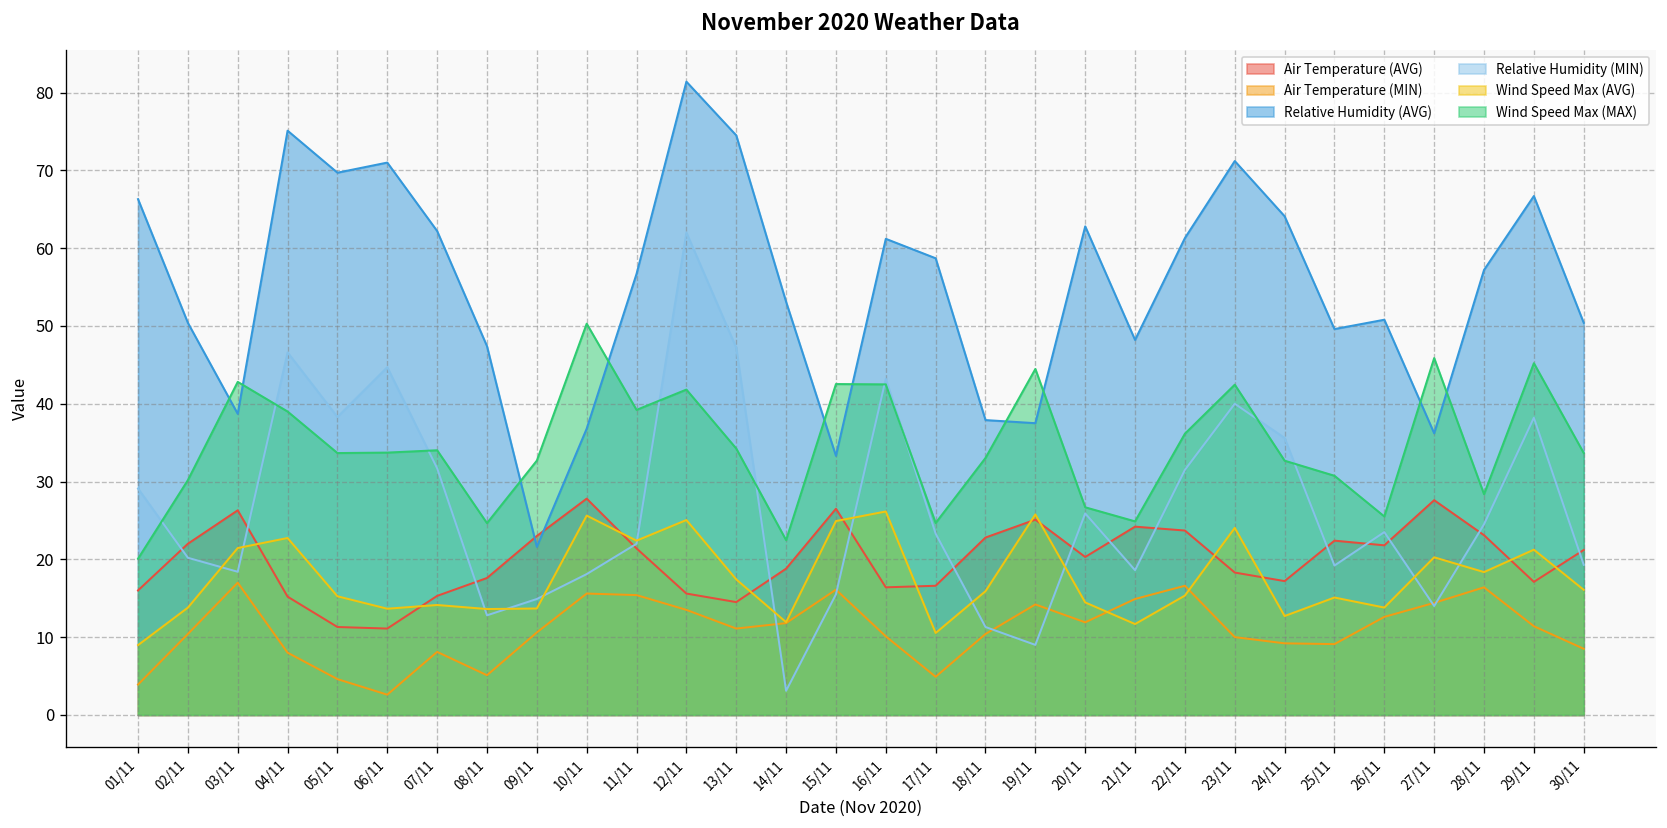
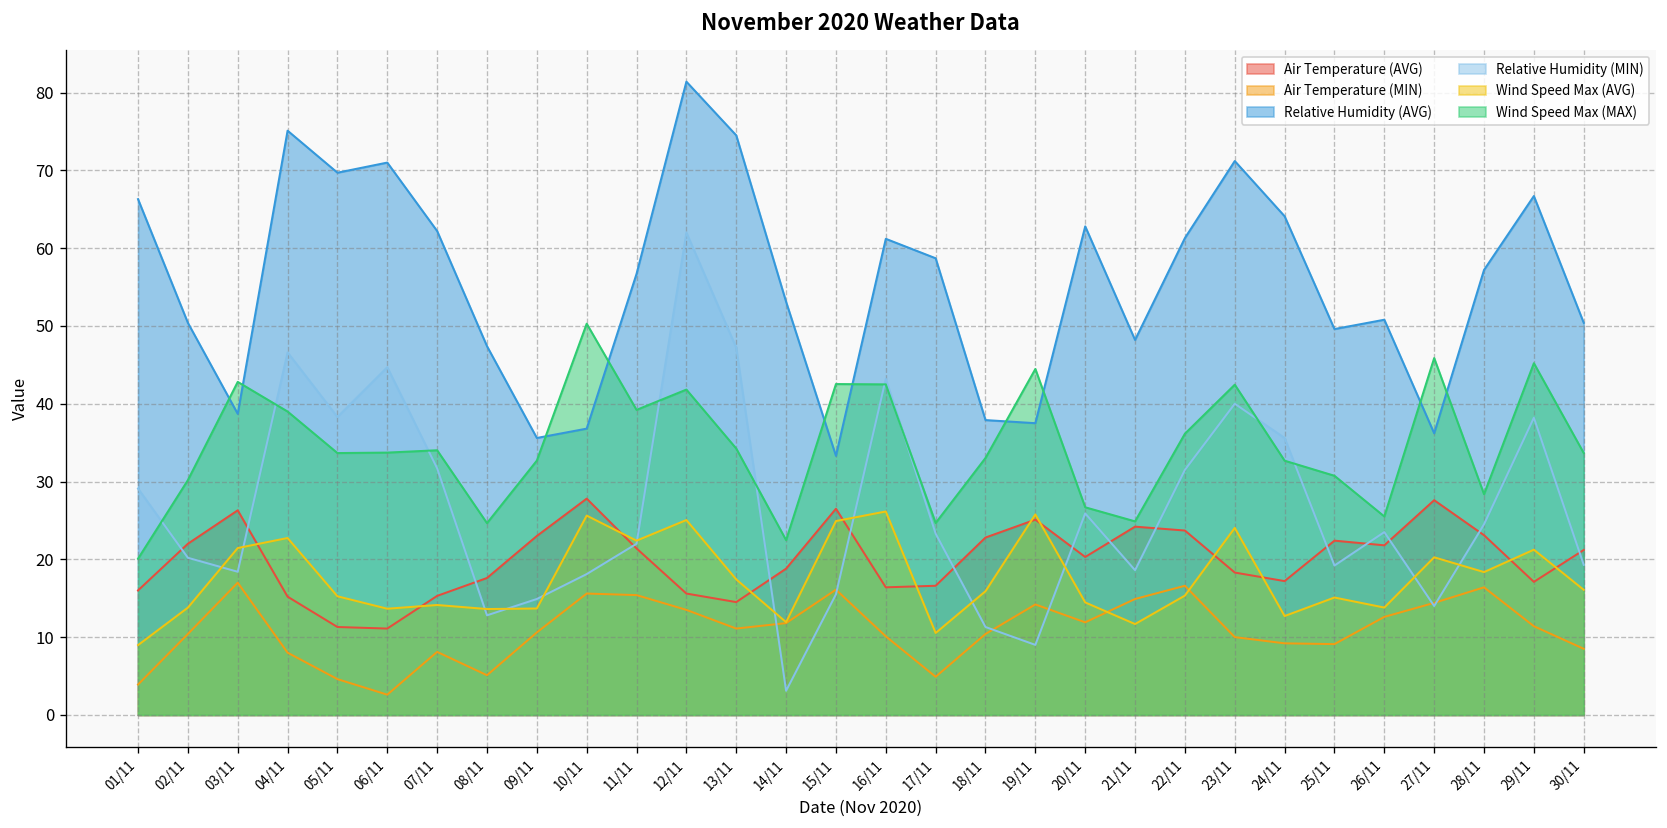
Relative Humidity (AVG), 09/11: 22 -> 36
